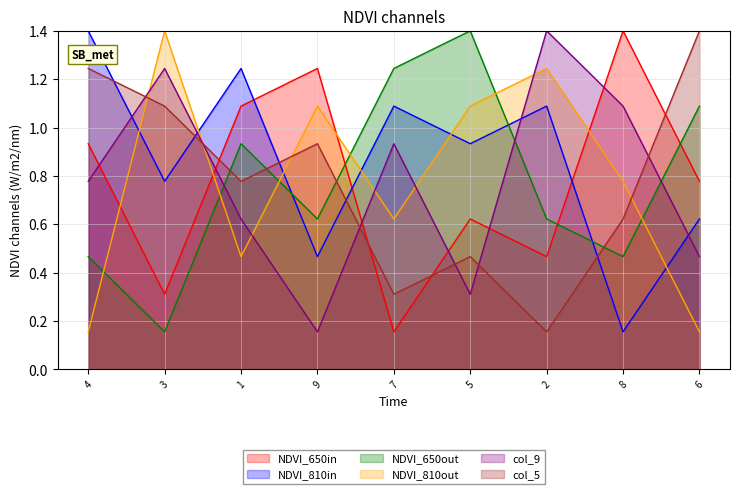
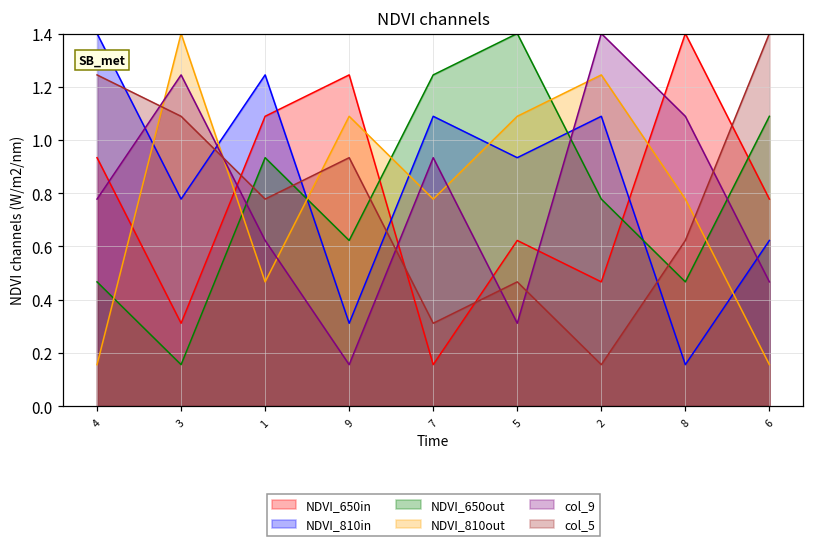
NDVI_810in, 9: 0.47 -> 0.31
NDVI_810out, 7: 0.62 -> 0.78
NDVI_650out, 2: 0.62 -> 0.78
